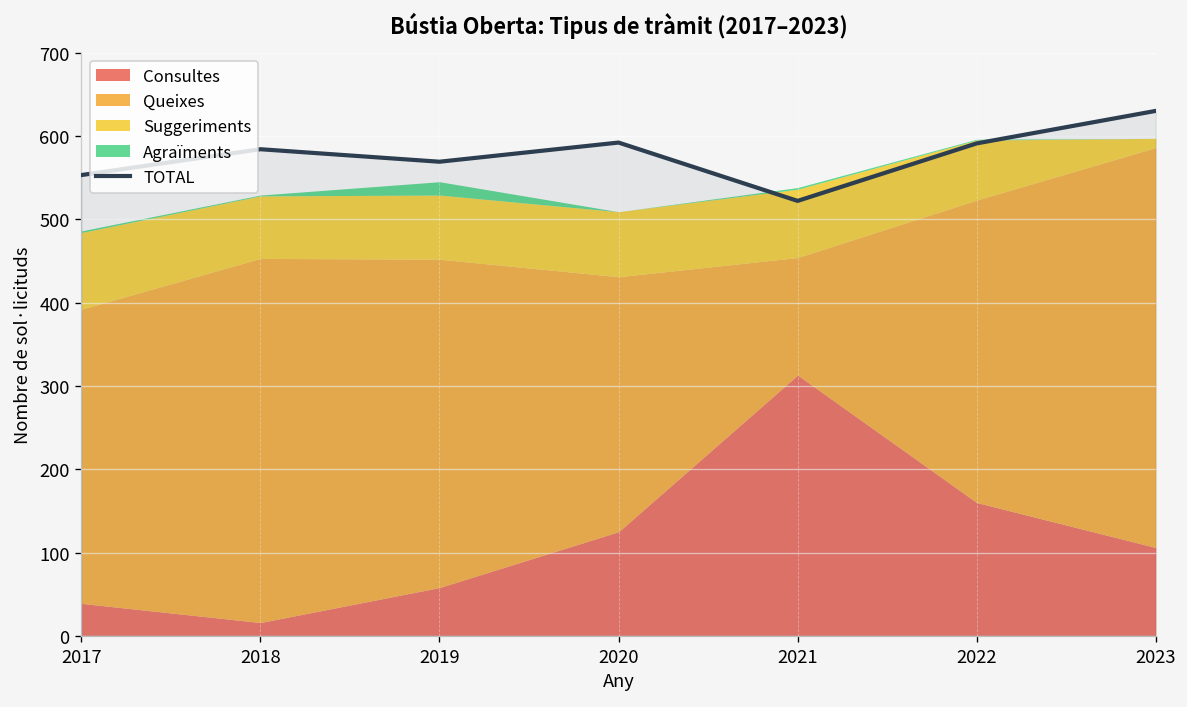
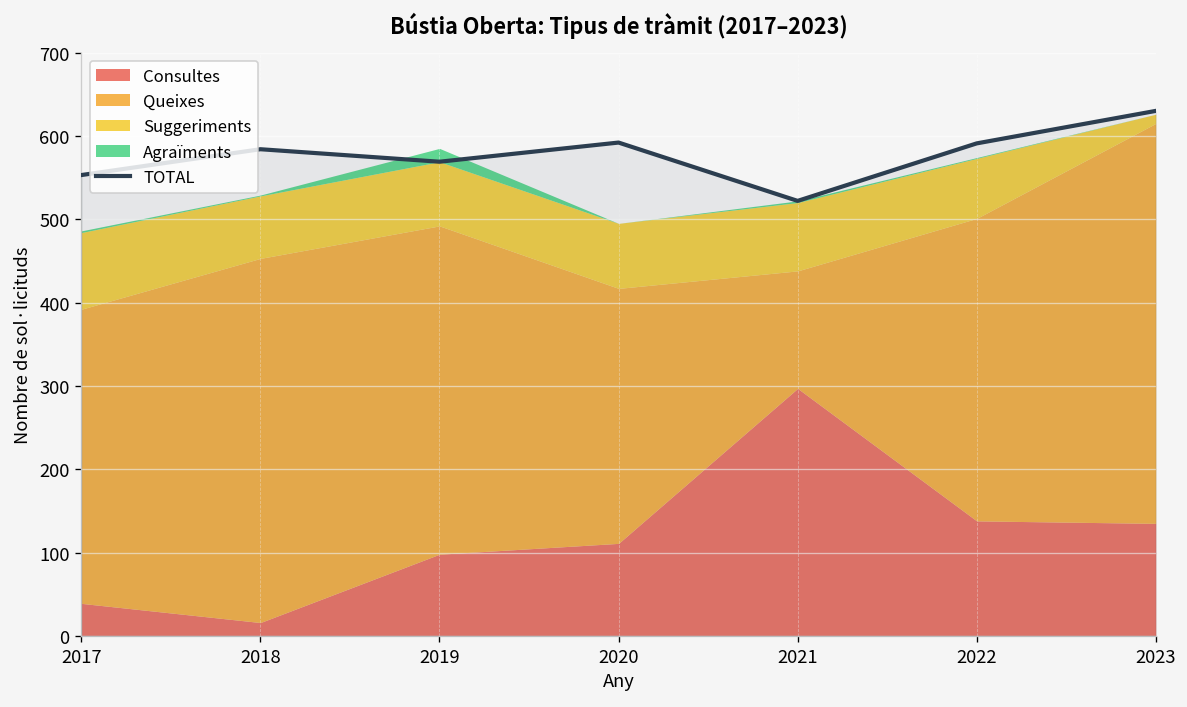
Consultes, 2019: 60 -> 100
Consultes, 2020: 130 -> 110
Consultes, 2021: 310 -> 300
Consultes, 2022: 160 -> 140
Consultes, 2023: 110 -> 140
